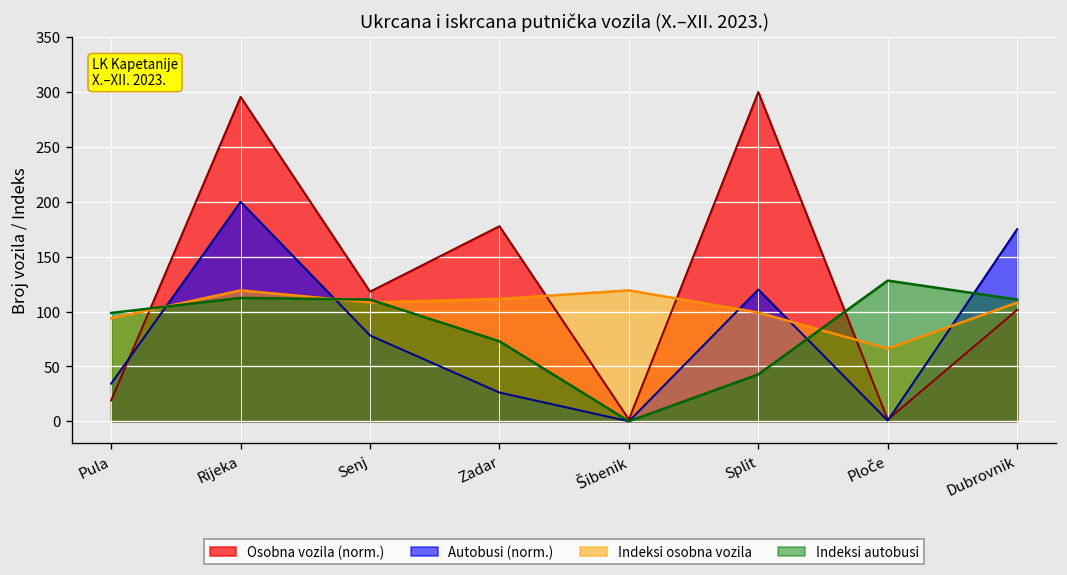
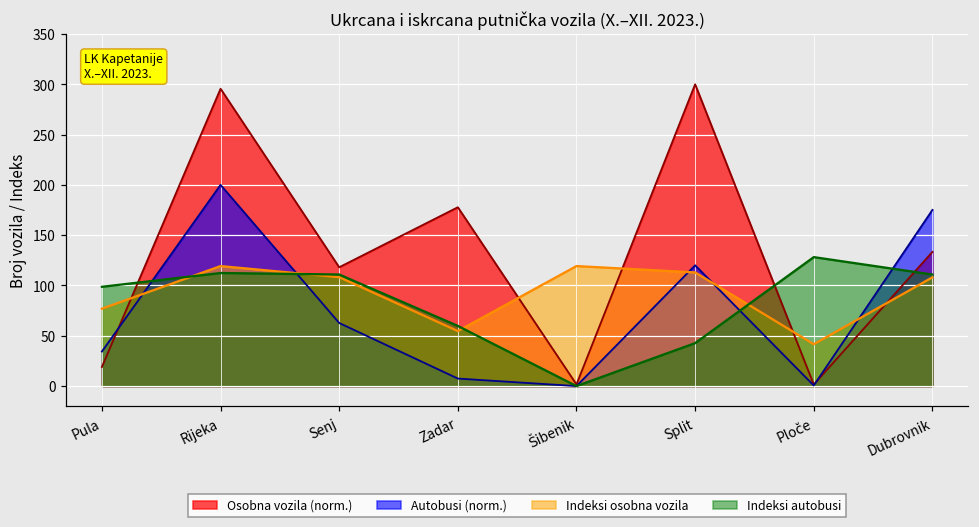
Indeksi osobna vozila, Pula: 90 -> 80
Autobusi (norm.), Senj: 80 -> 60
Autobusi (norm.), Zadar: 30 -> 10
Indeksi osobna vozila, Zadar: 110 -> 50
Indeksi autobusi, Zadar: 70 -> 60
Indeksi osobna vozila, Split: 100 -> 110
Indeksi osobna vozila, Ploče: 70 -> 40
Osobna vozila (norm.), Dubrovnik: 100 -> 130
